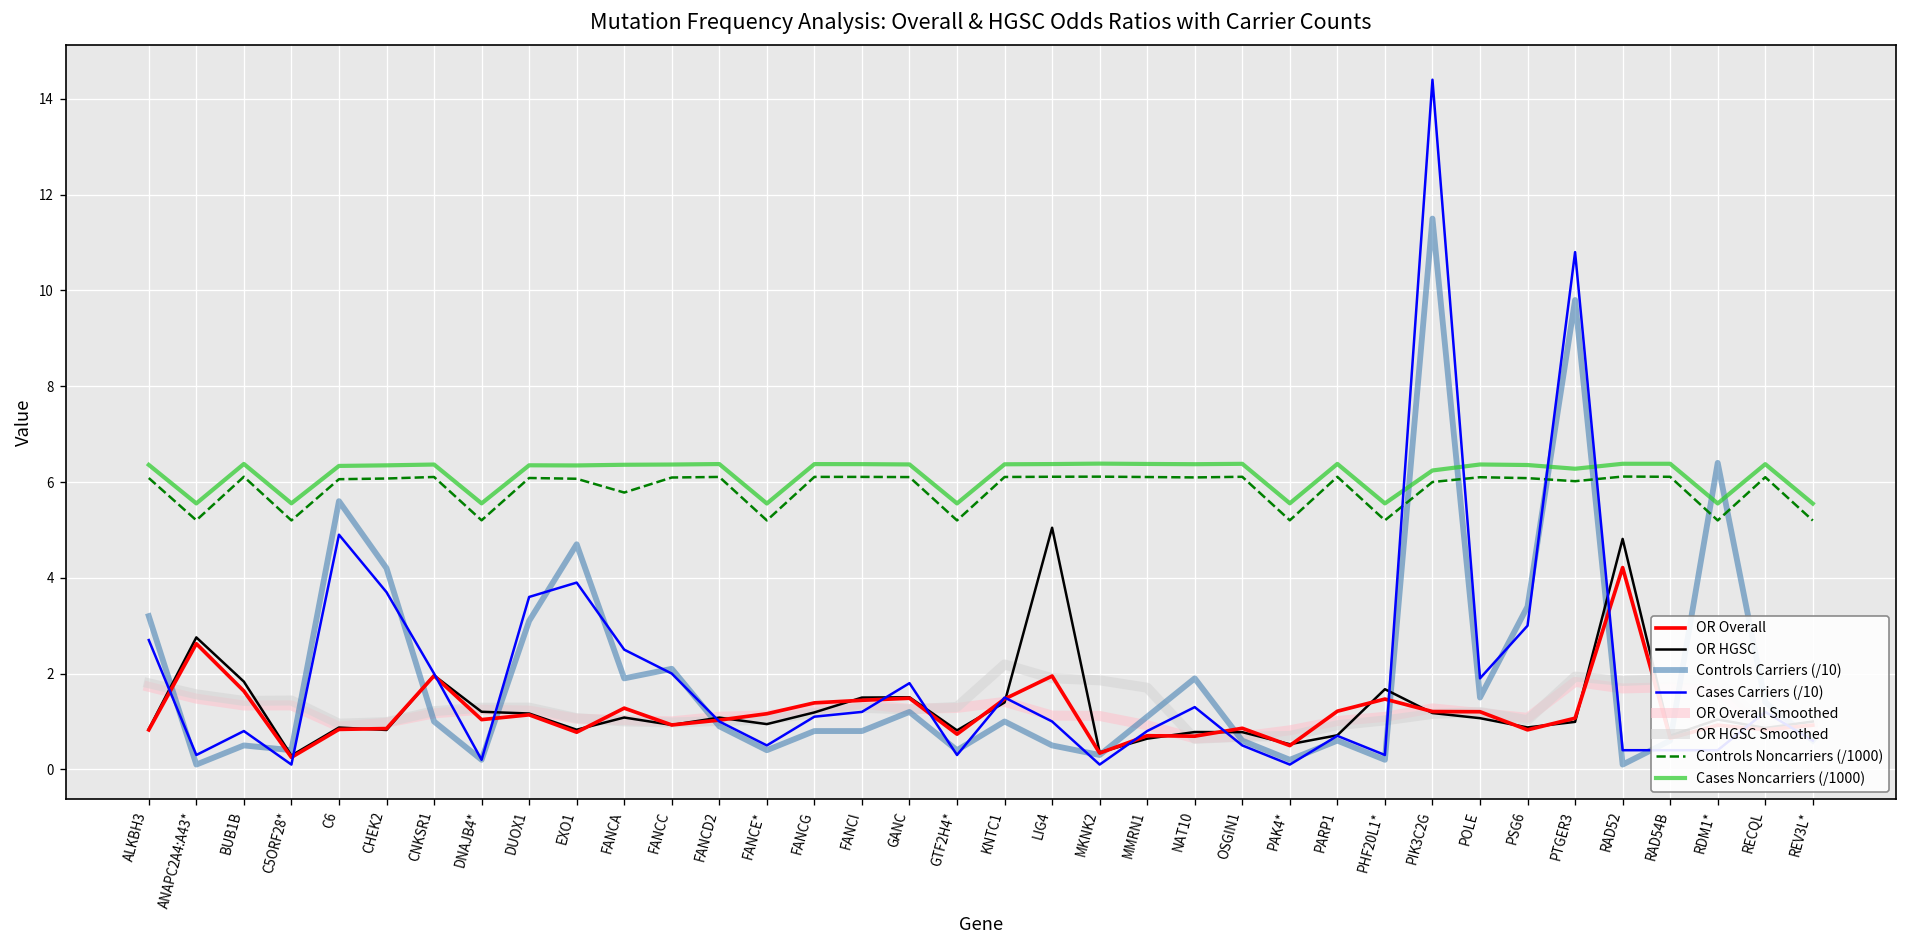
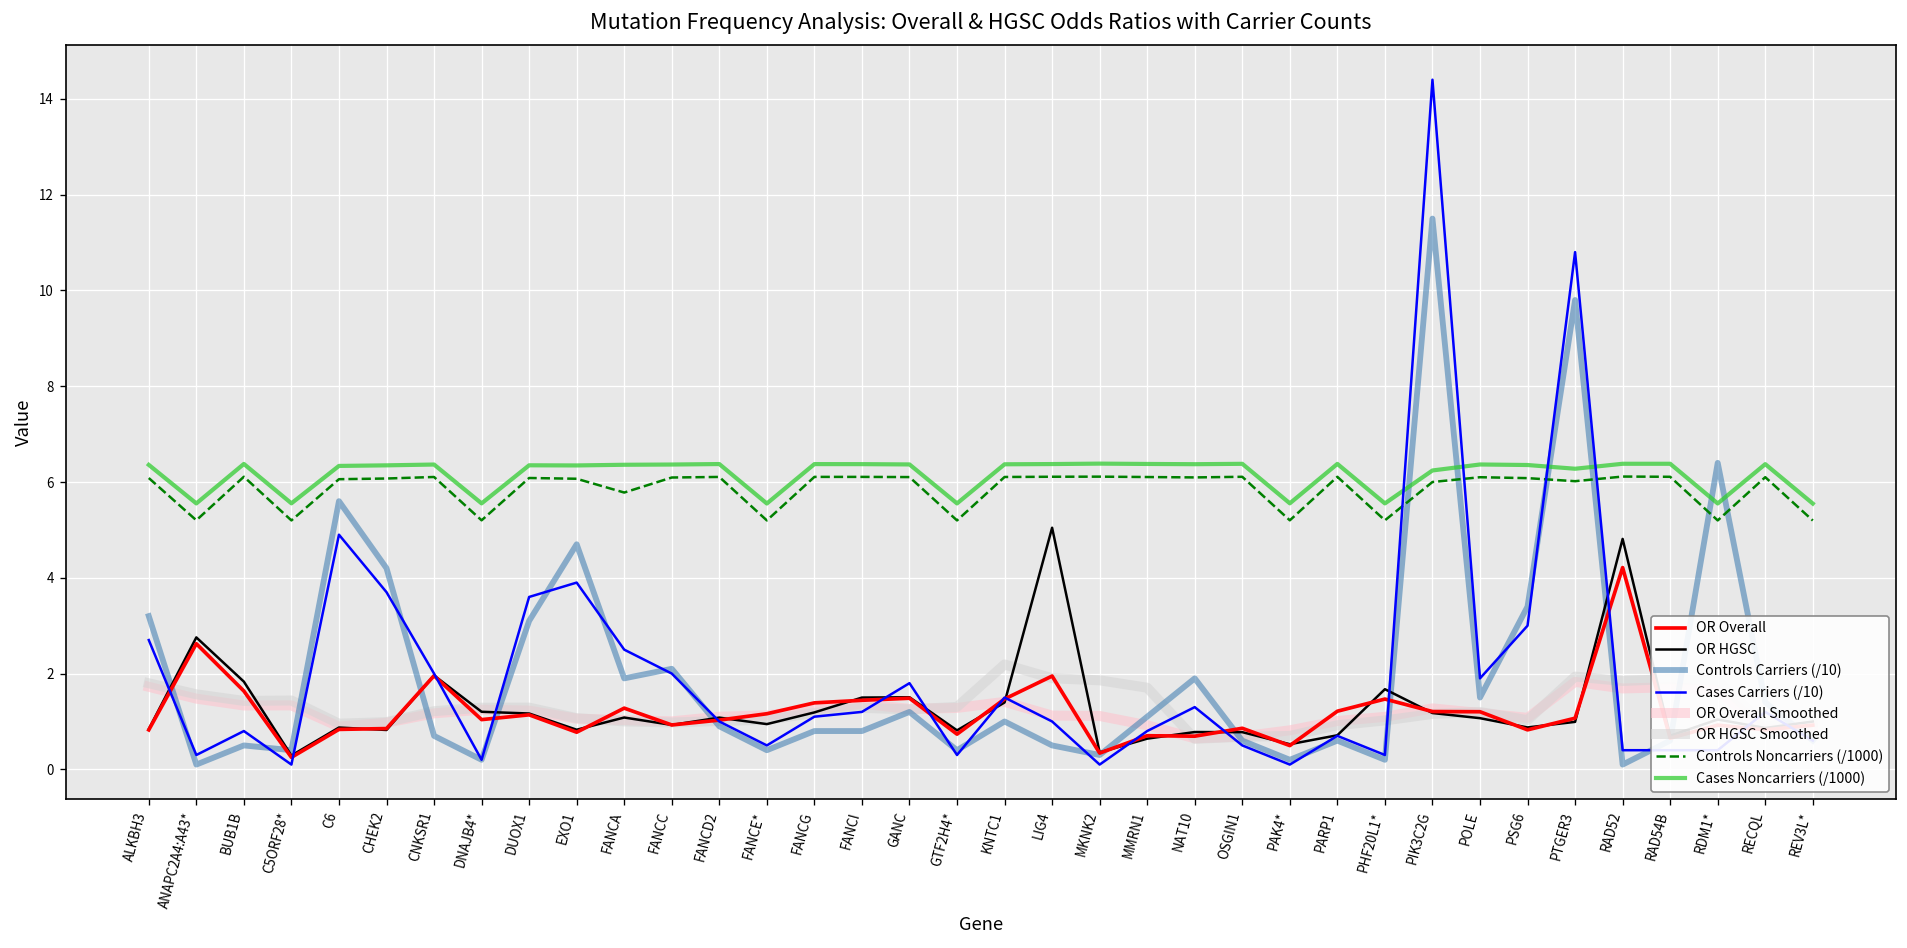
Controls Carriers (/10), CNKSR1: 1.0 -> 0.7
